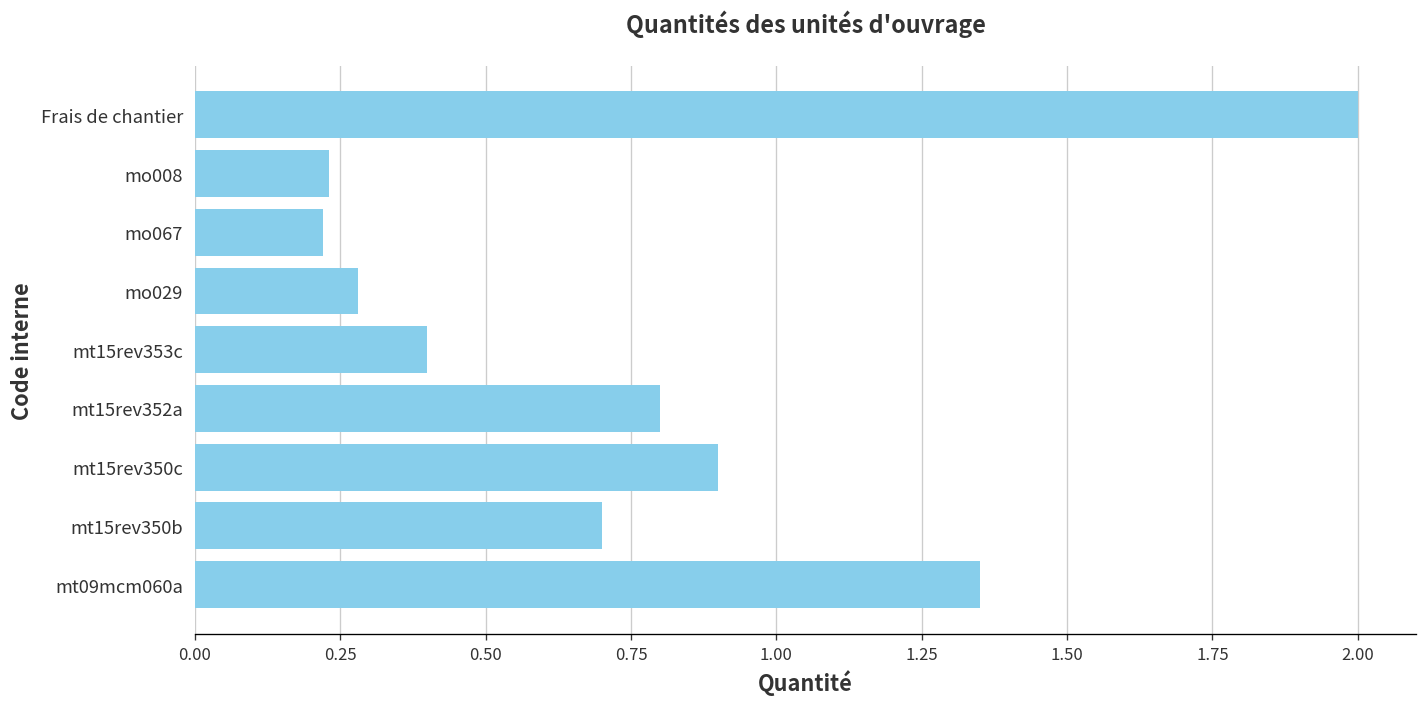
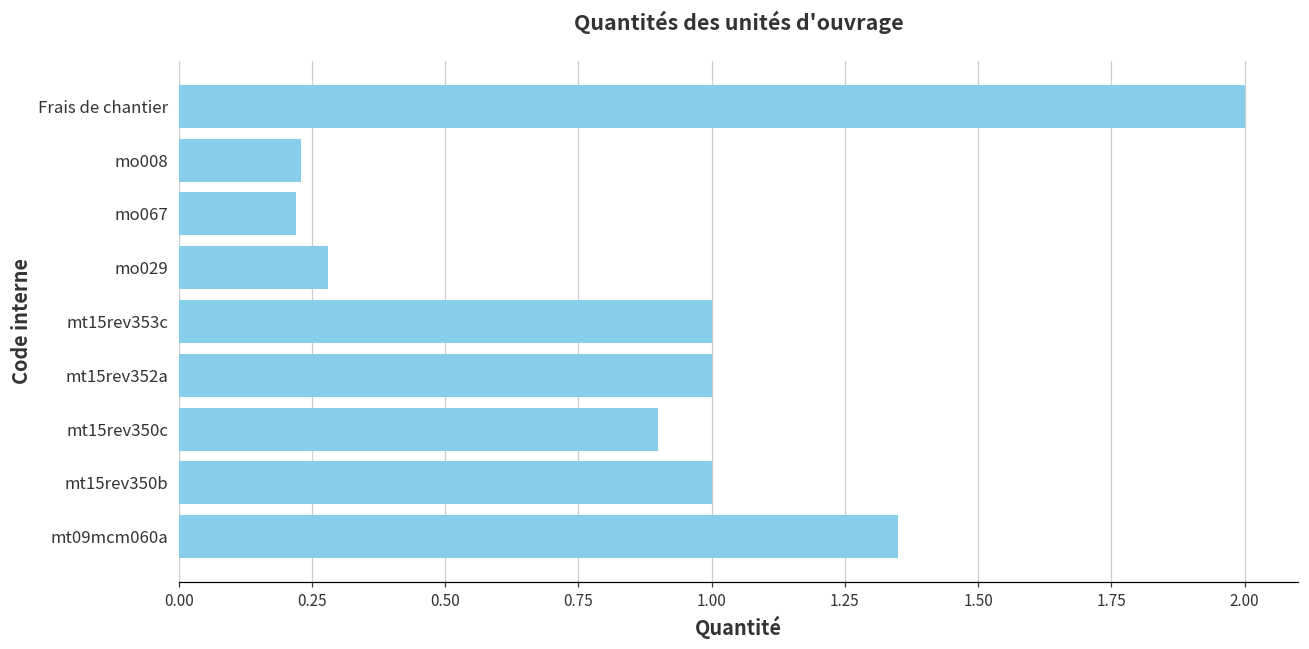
mt15rev353c: 0.4 -> 1.0
mt15rev352a: 0.8 -> 1.0
mt15rev350b: 0.7 -> 1.0
